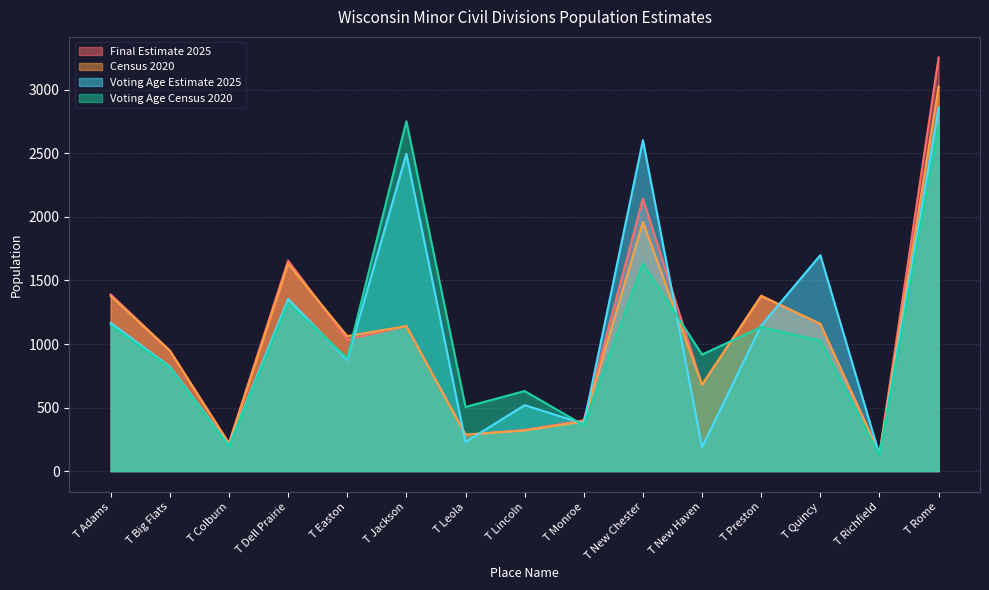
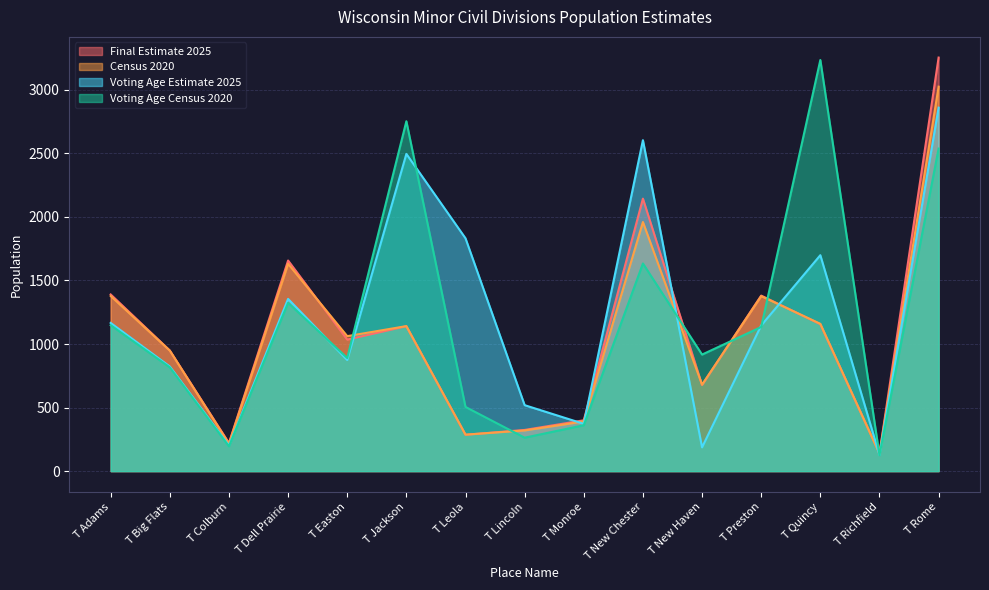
Voting Age Estimate 2025, T Leola: 230 -> 1830
Voting Age Census 2020, T Lincoln: 630 -> 260
Voting Age Census 2020, T Quincy: 1030 -> 3240
Voting Age Census 2020, T Rome: 2730 -> 2540
